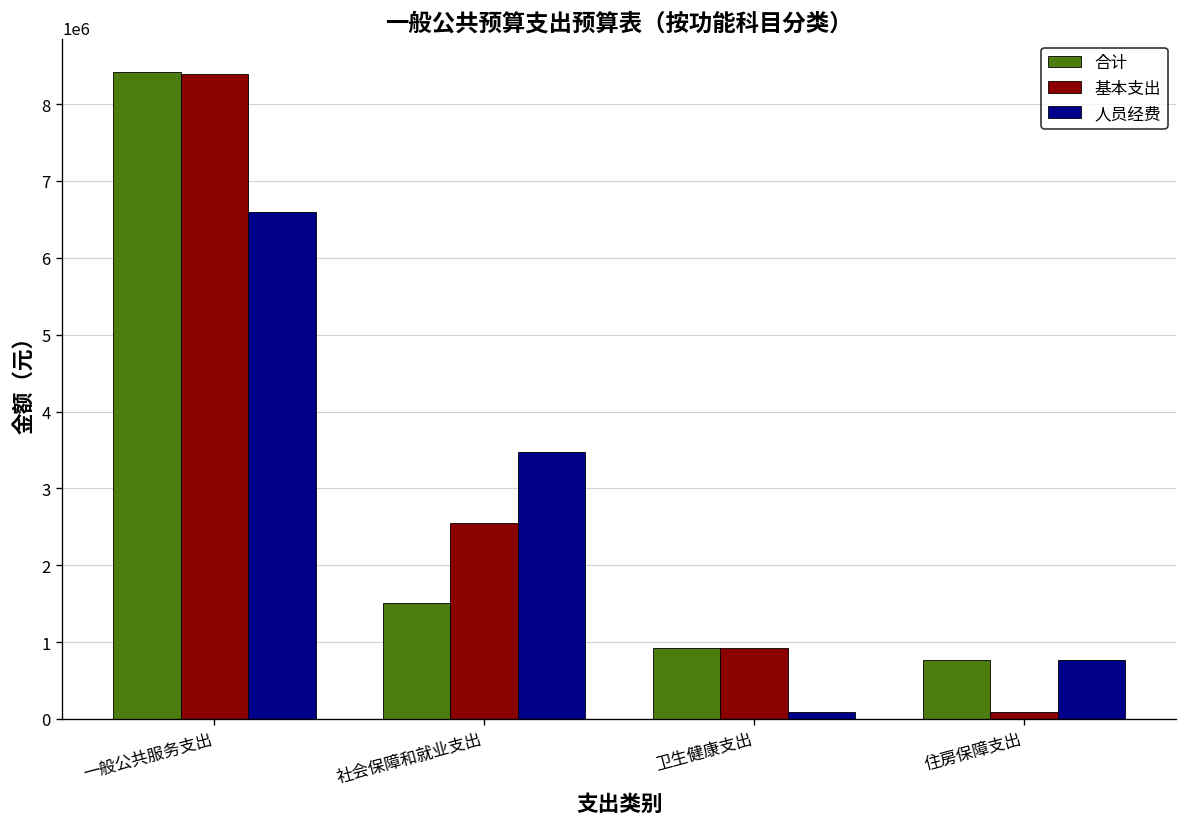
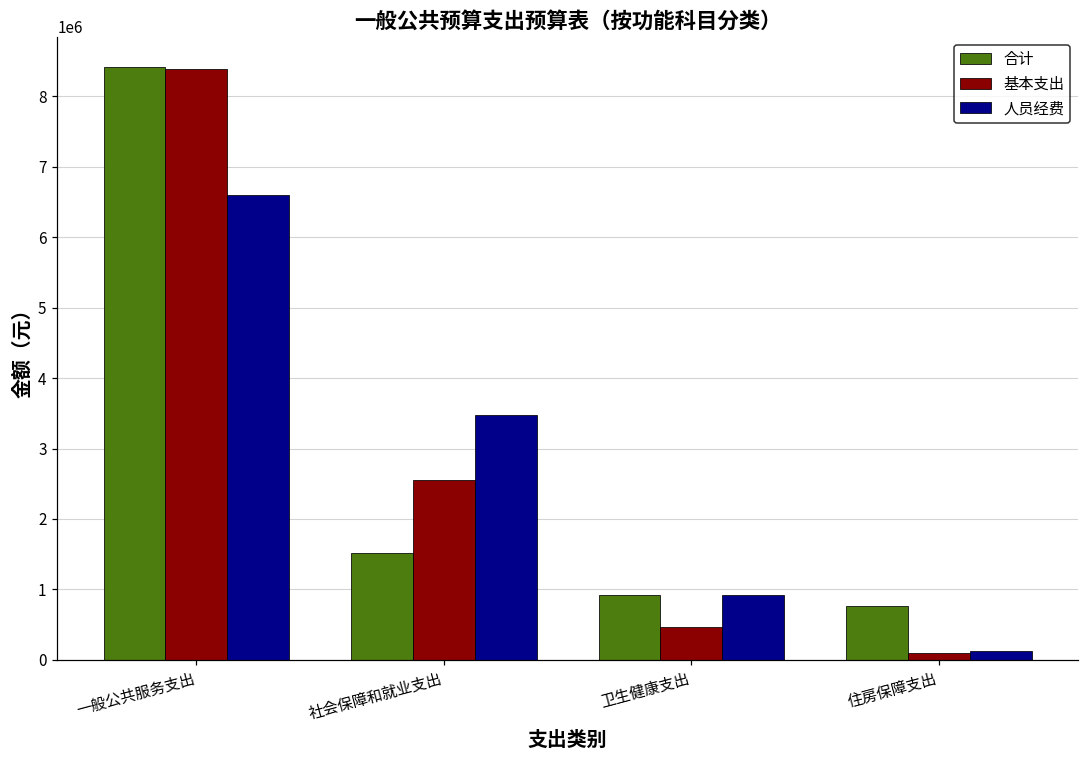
基本支出, 卫生健康支出: 900000 -> 500000
人员经费, 卫生健康支出: 100000 -> 900000
人员经费, 住房保障支出: 800000 -> 100000
